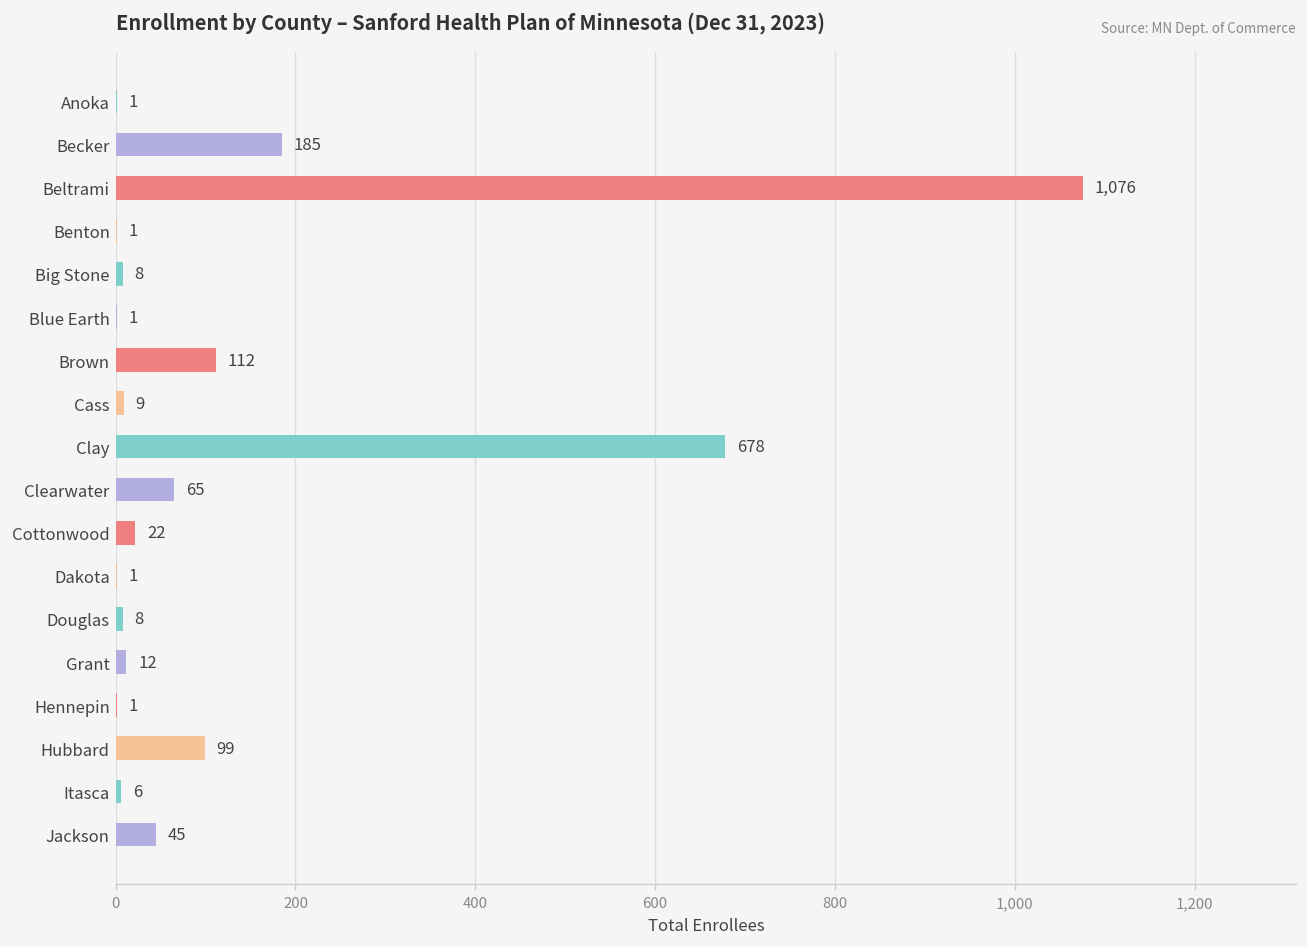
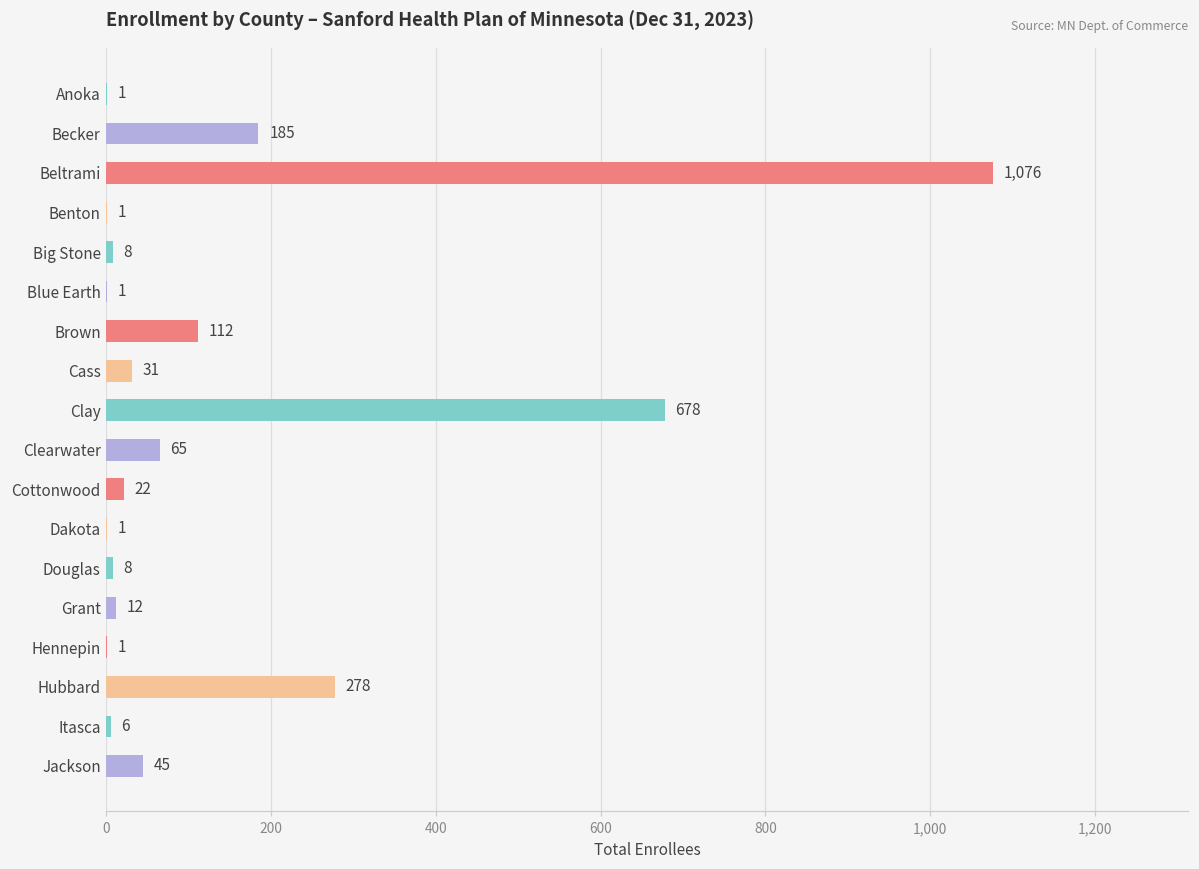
Cass: 9 -> 31
Hubbard: 99 -> 278
